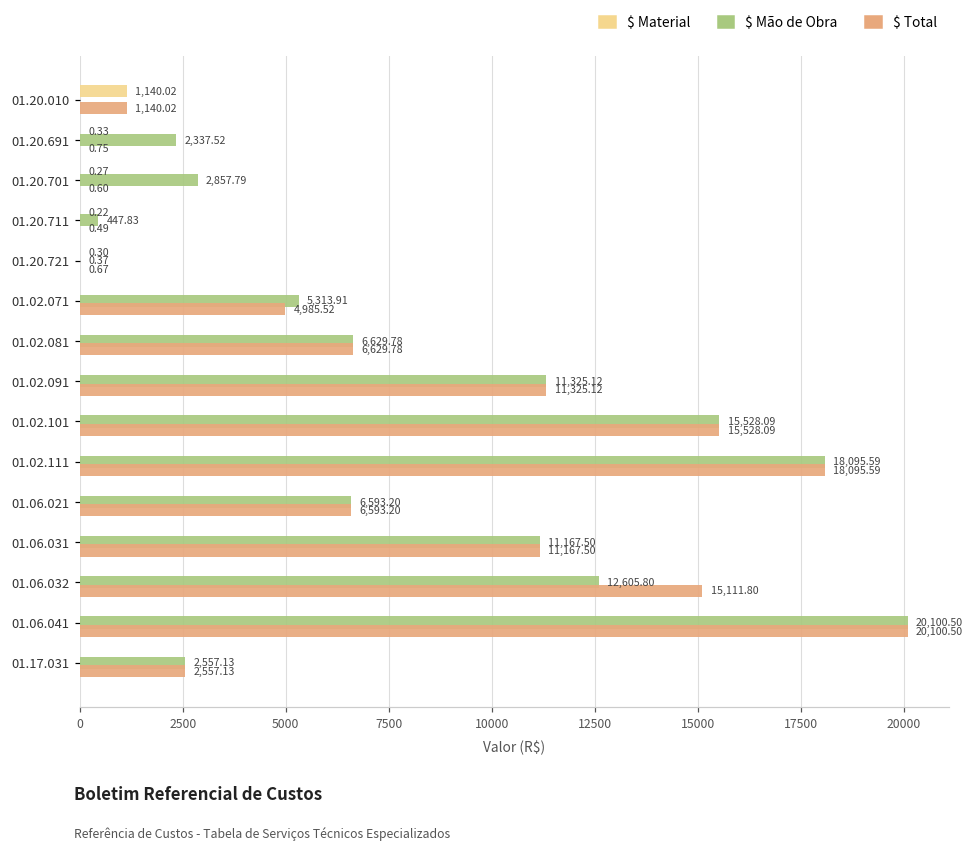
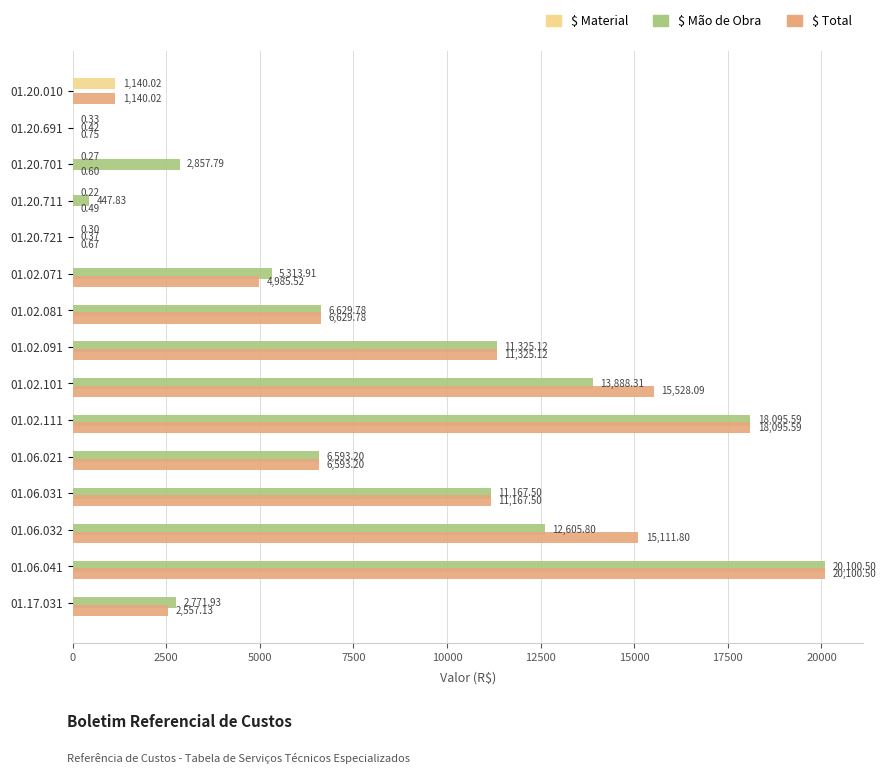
$ Mão de Obra, 01.20.691: 2,337.52 -> 0.42
$ Mão de Obra, 01.02.101: 15,528.09 -> 13,888.31
$ Mão de Obra, 01.17.031: 2,557.13 -> 2,771.93
